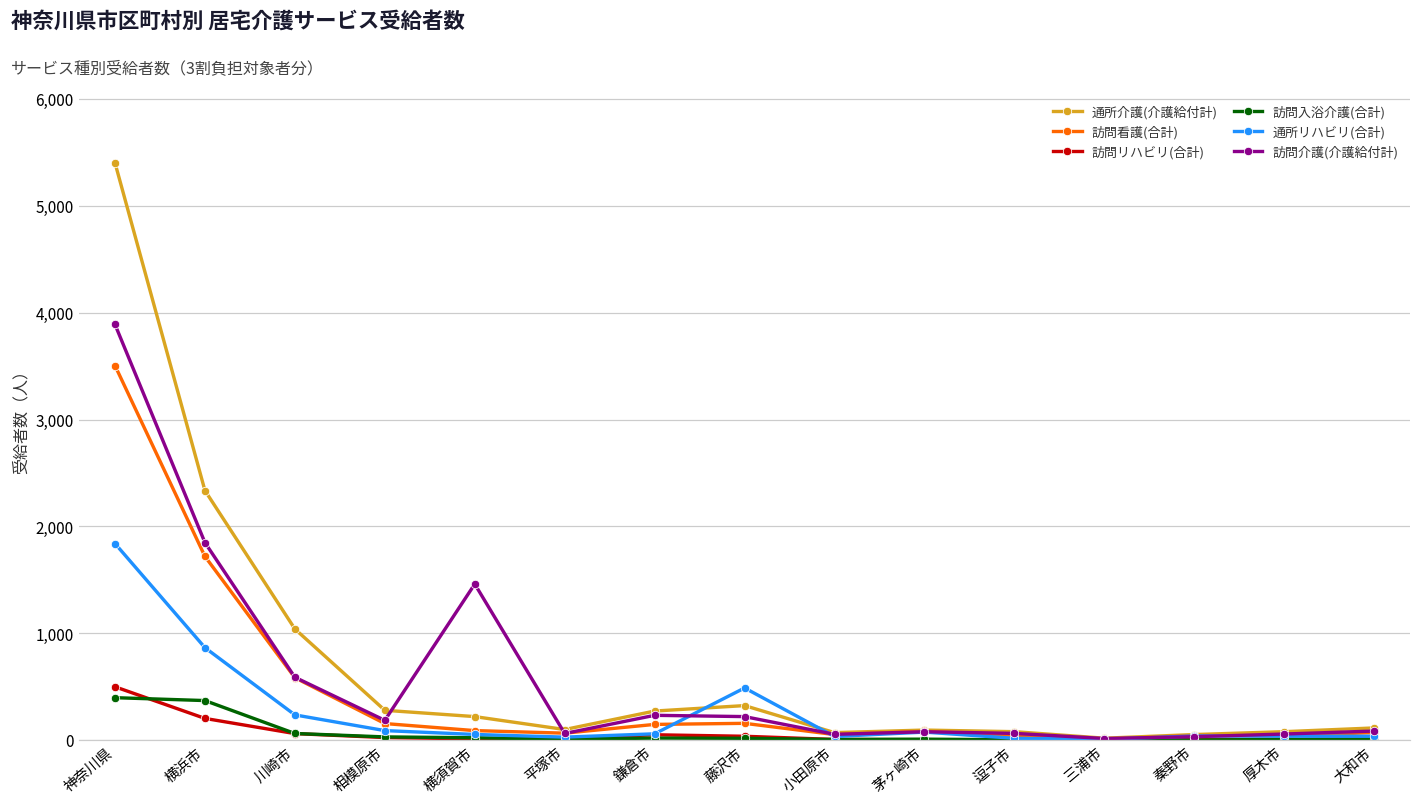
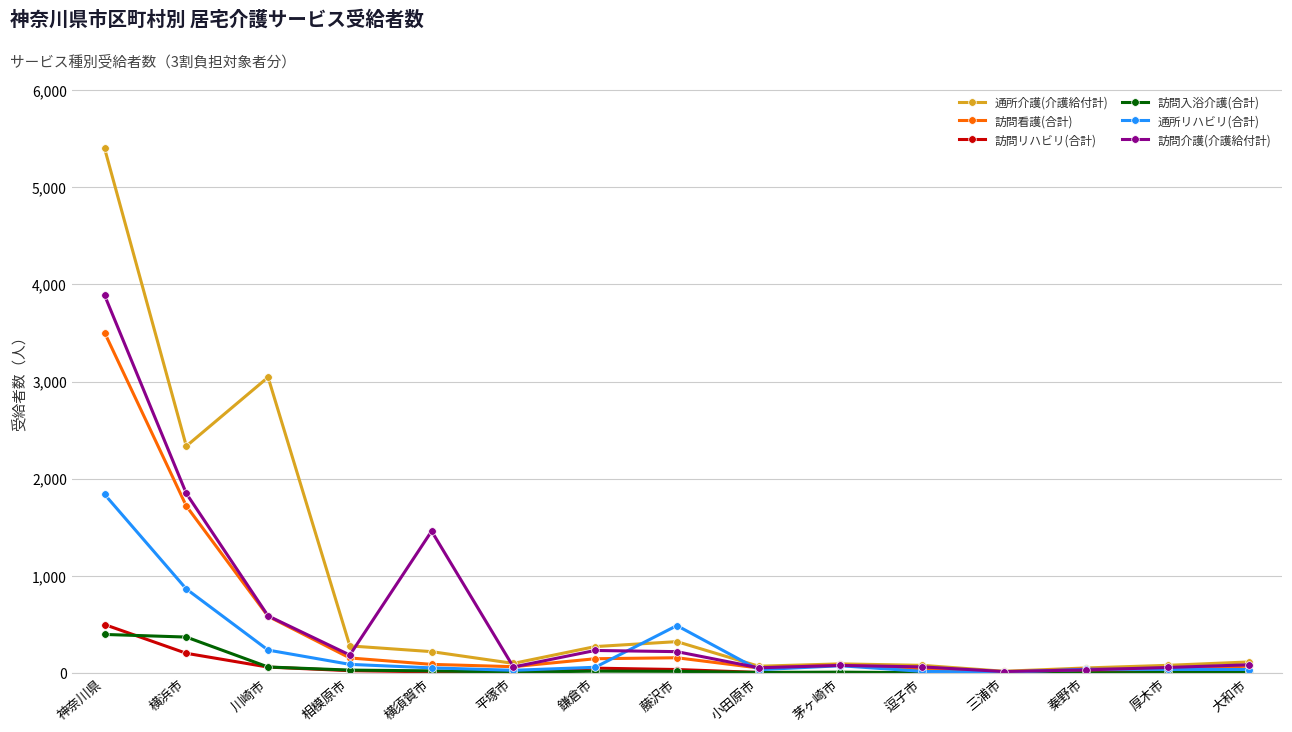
通所介護(介護給付計), 川崎市: 1,000 -> 3,000
